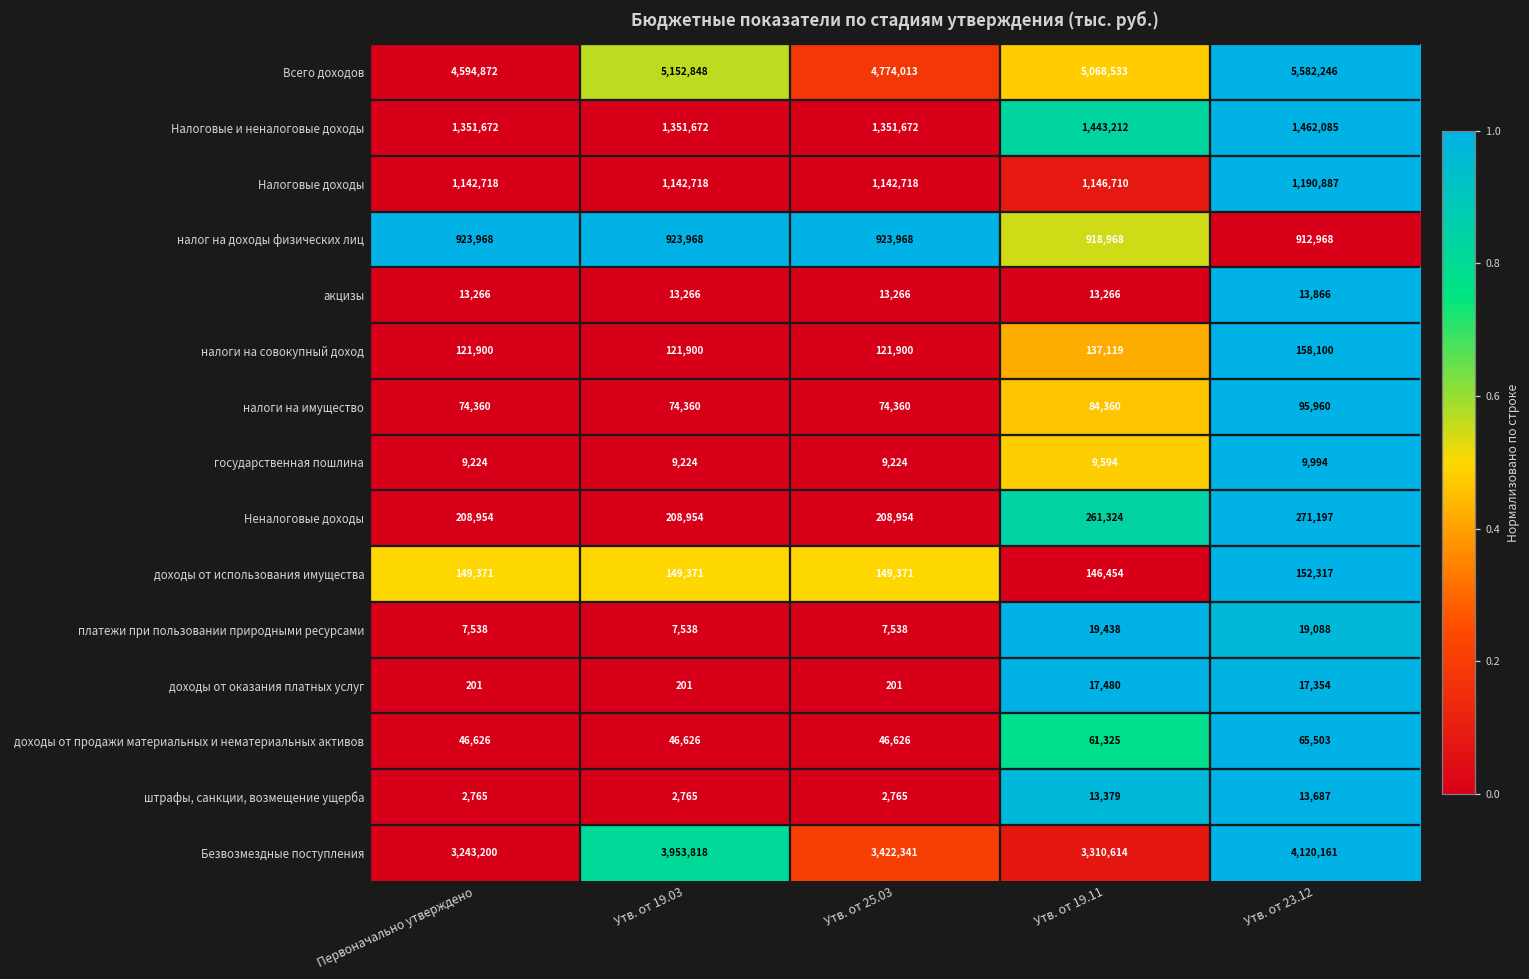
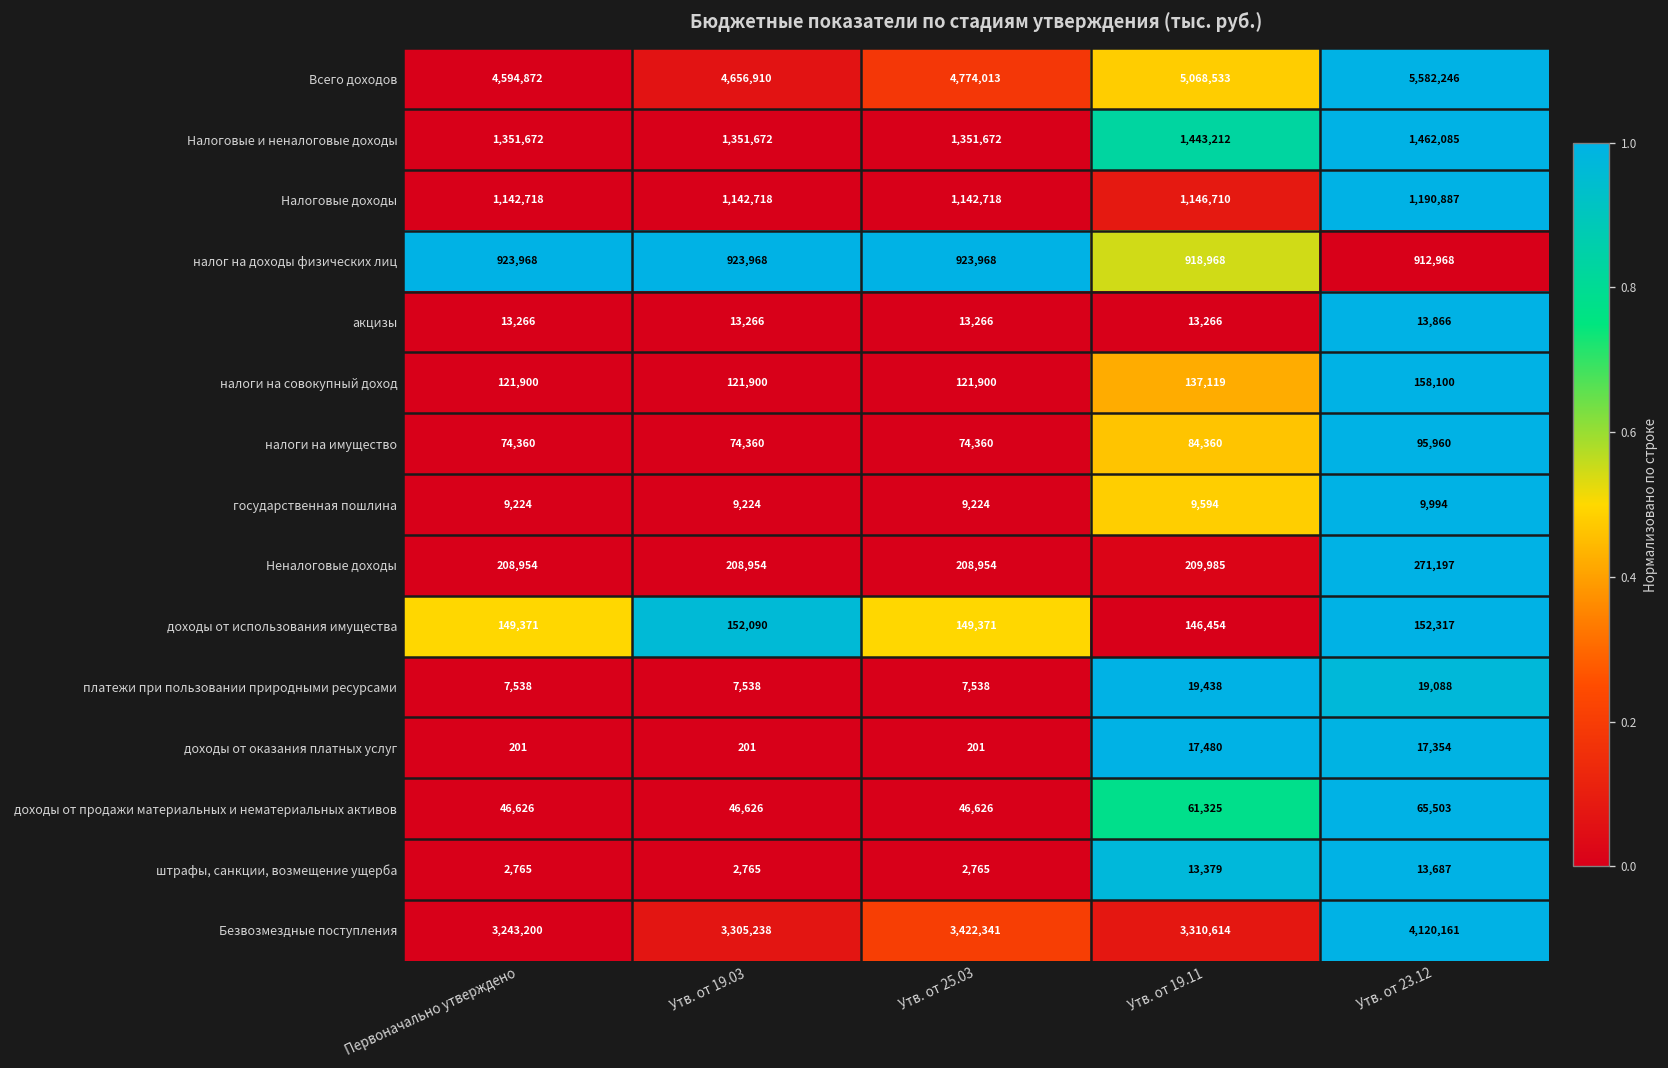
Всего доходов, Утв. от 19.03: 5,152,848 -> 4,656,910
Неналоговые доходы, Утв. от 19.11: 261,324 -> 209,985
доходы от использования имущества, Утв. от 19.03: 149,371 -> 152,090
Безвозмездные поступления, Утв. от 19.03: 3,953,818 -> 3,305,238
